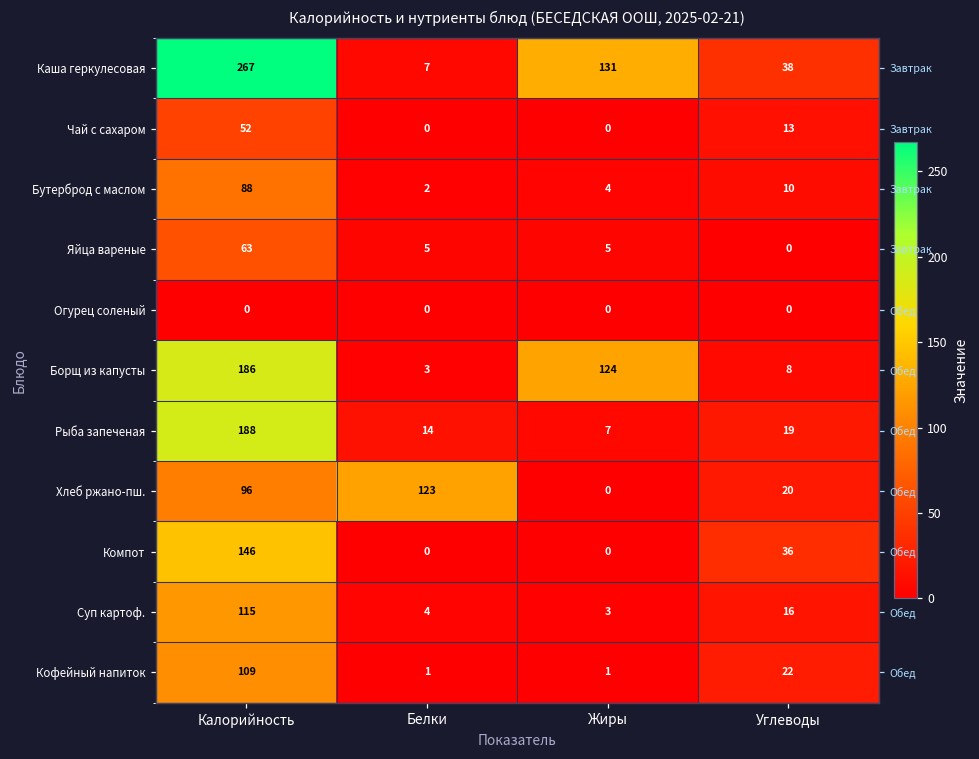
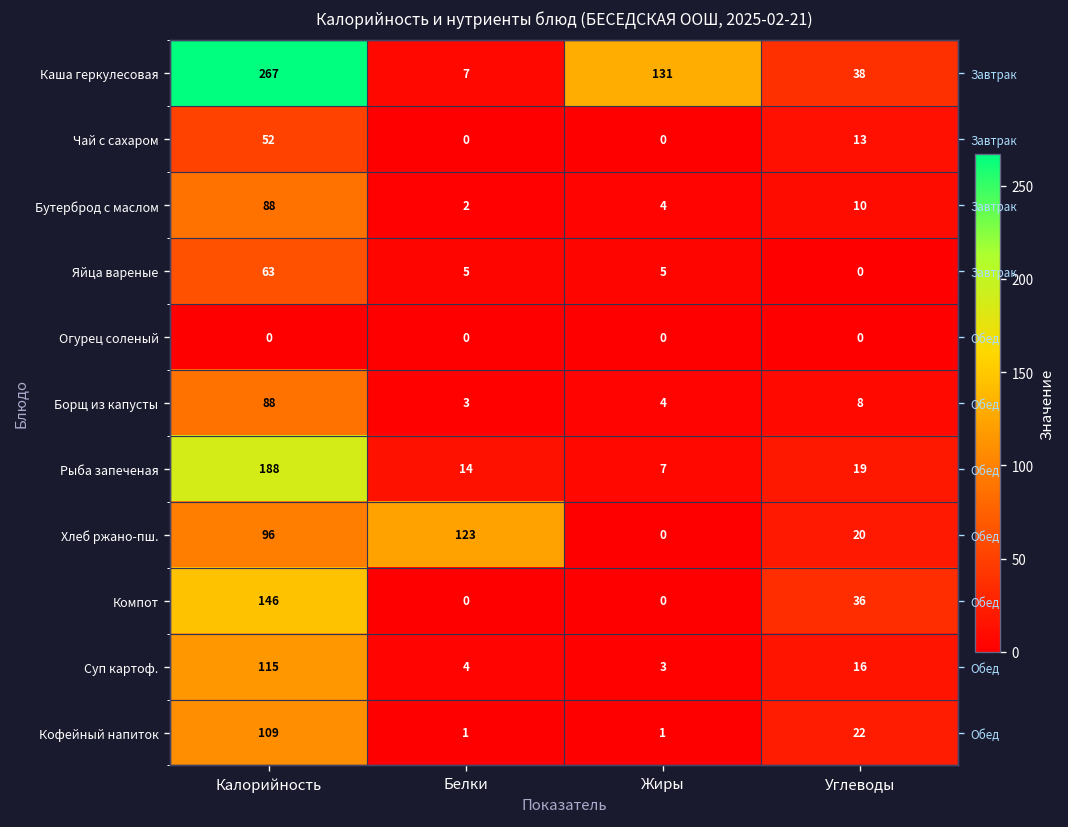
Борщ из капусты, Калорийность: 186 -> 88
Борщ из капусты, Жиры: 124 -> 4
